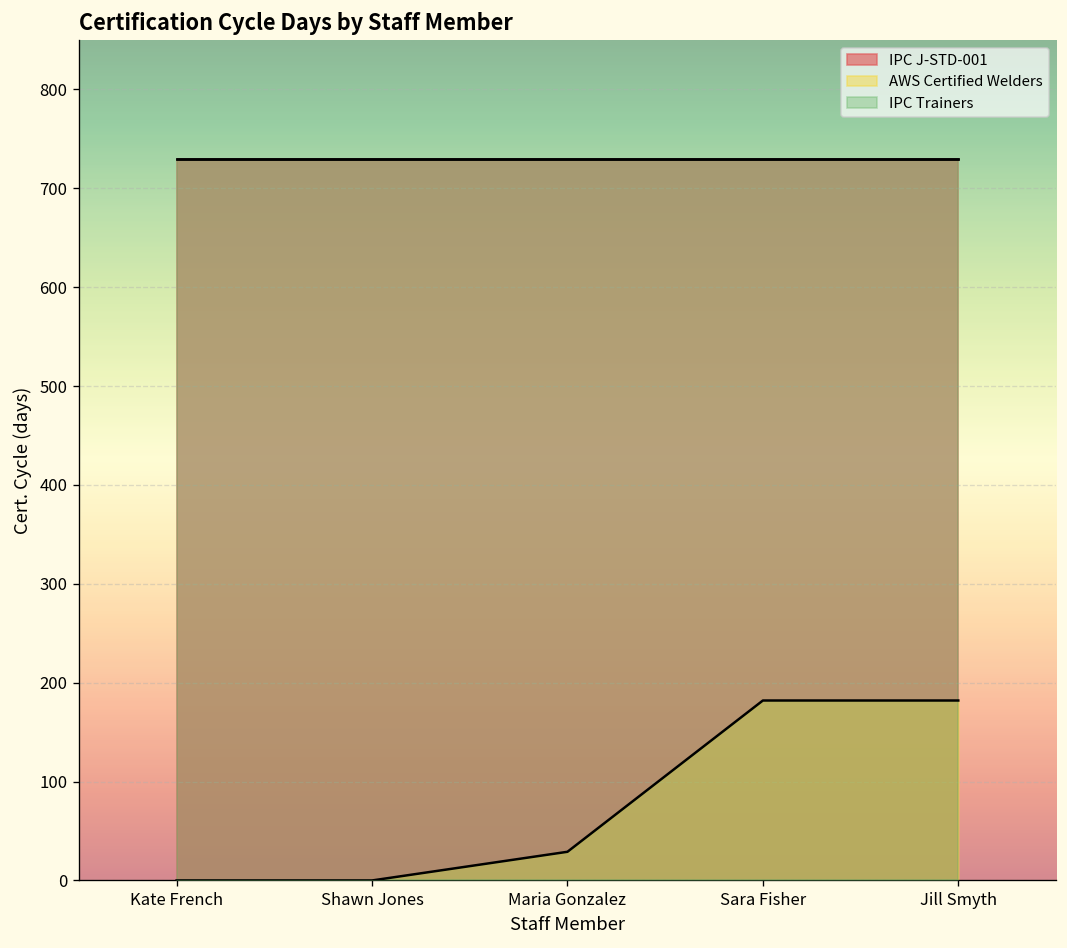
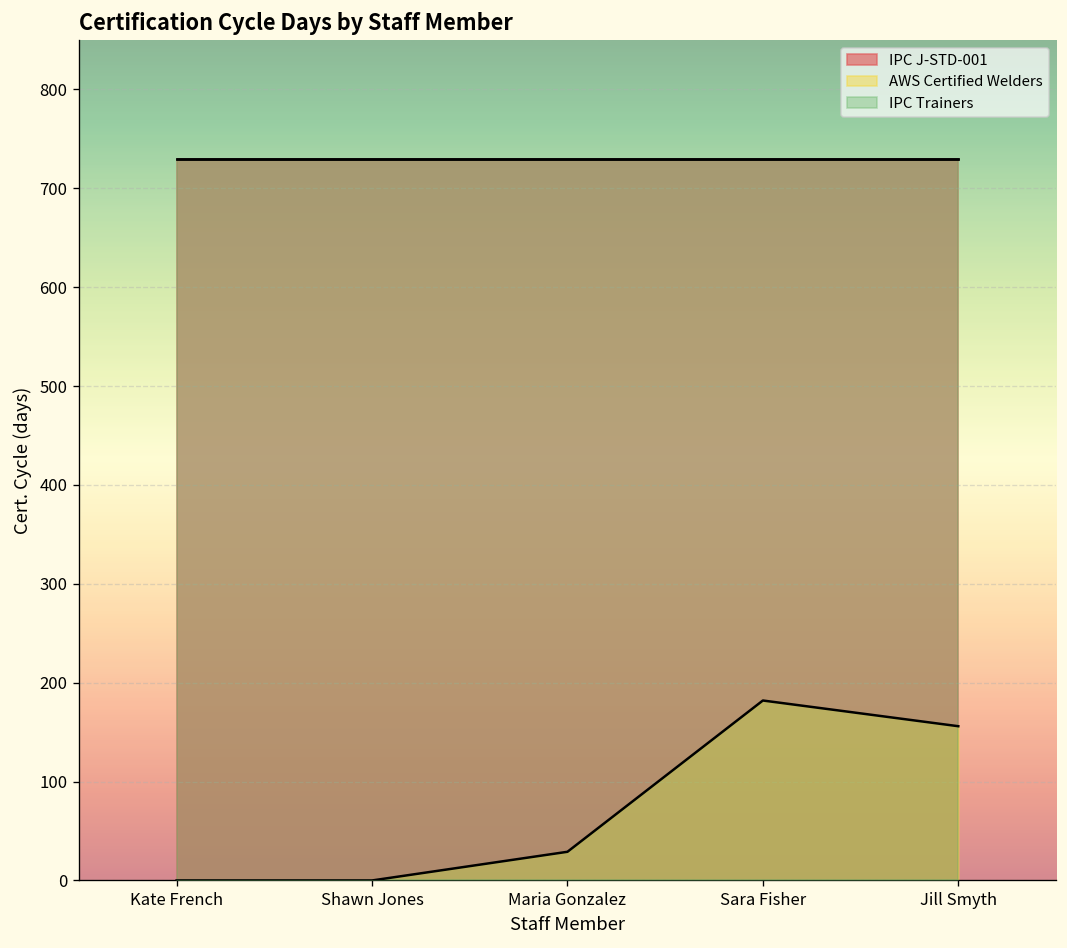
AWS Certified Welders, Jill Smyth: 180 -> 160
